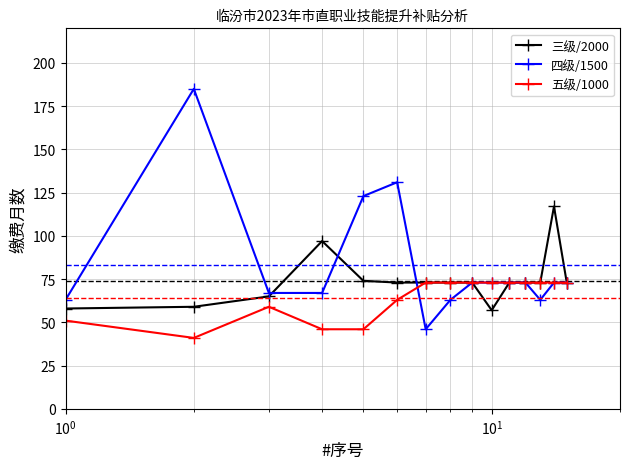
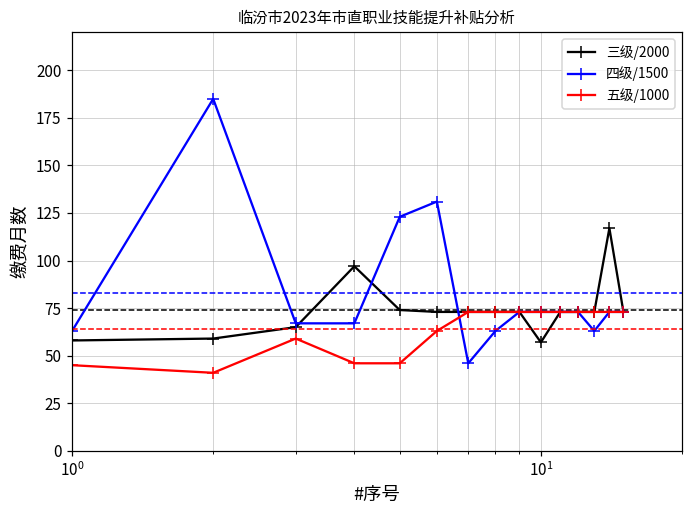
五级/1000, 10^0: 51 -> 45
